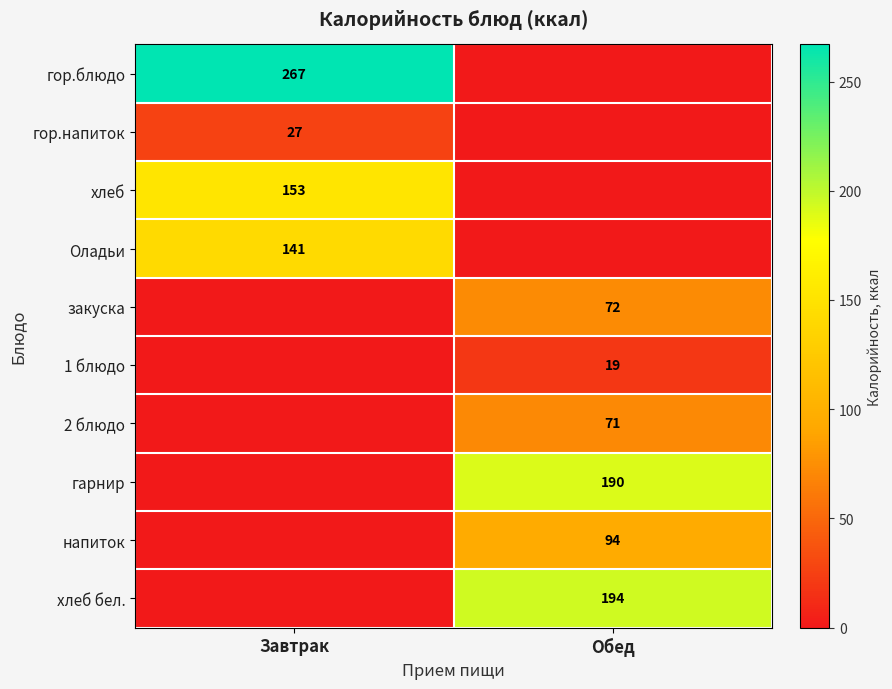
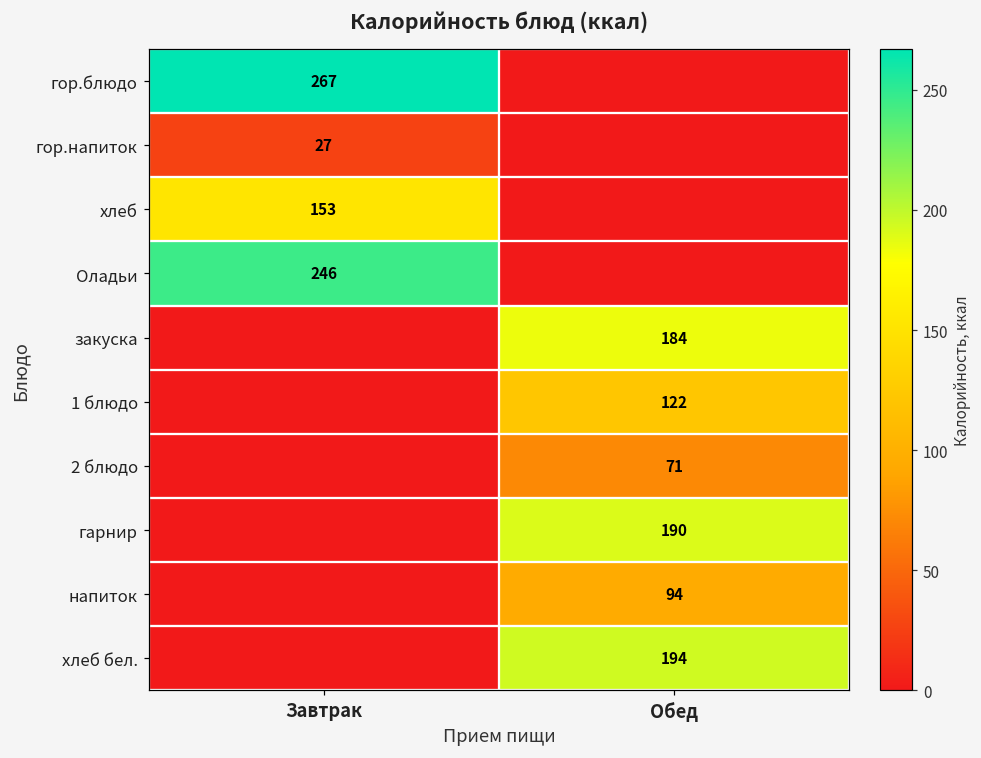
Оладьи, Завтрак: 141 -> 246
закуска, Обед: 72 -> 184
1 блюдо, Обед: 19 -> 122
